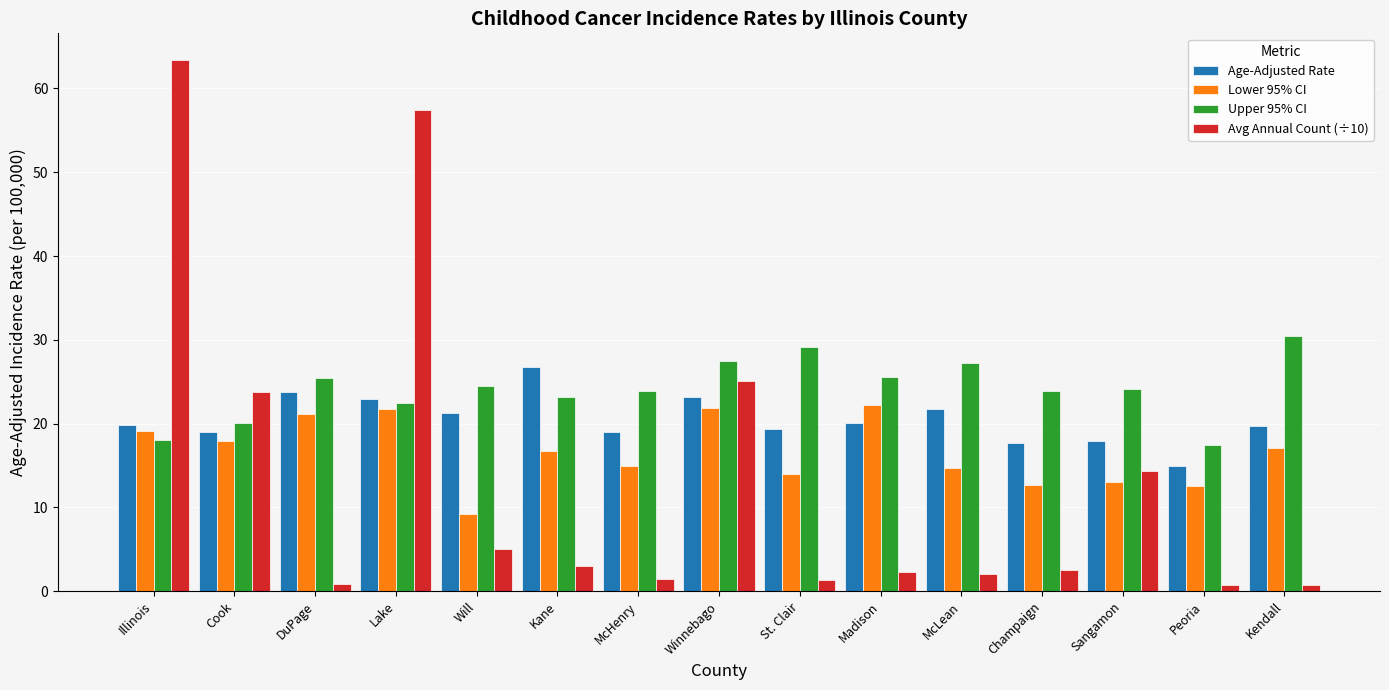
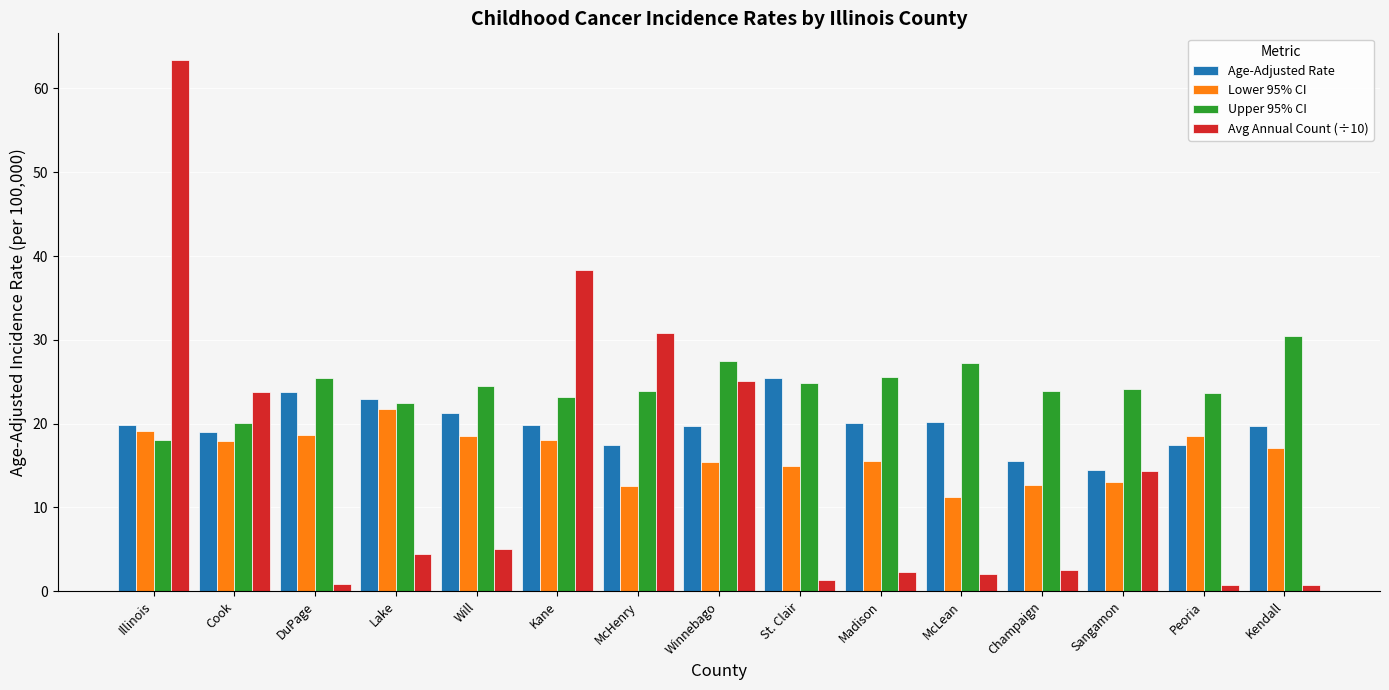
Lower 95% CI, DuPage: 21 -> 19
Avg Annual Count (÷10), Lake: 57 -> 4
Lower 95% CI, Will: 9 -> 19
Age-Adjusted Rate, Kane: 27 -> 20
Lower 95% CI, Kane: 17 -> 18
Avg Annual Count (÷10), Kane: 3 -> 38
Age-Adjusted Rate, McHenry: 19 -> 17
Lower 95% CI, McHenry: 15 -> 13
Avg Annual Count (÷10), McHenry: 2 -> 31
Age-Adjusted Rate, Winnebago: 23 -> 20
Lower 95% CI, Winnebago: 22 -> 15
Age-Adjusted Rate, St. Clair: 19 -> 26
Lower 95% CI, St. Clair: 14 -> 15
Upper 95% CI, St. Clair: 29 -> 25
Lower 95% CI, Madison: 22 -> 16
Age-Adjusted Rate, McLean: 22 -> 20
Lower 95% CI, McLean: 15 -> 11
Age-Adjusted Rate, Champaign: 18 -> 16
Age-Adjusted Rate, Sangamon: 18 -> 15
Age-Adjusted Rate, Peoria: 15 -> 18
Lower 95% CI, Peoria: 13 -> 19
Upper 95% CI, Peoria: 18 -> 24
